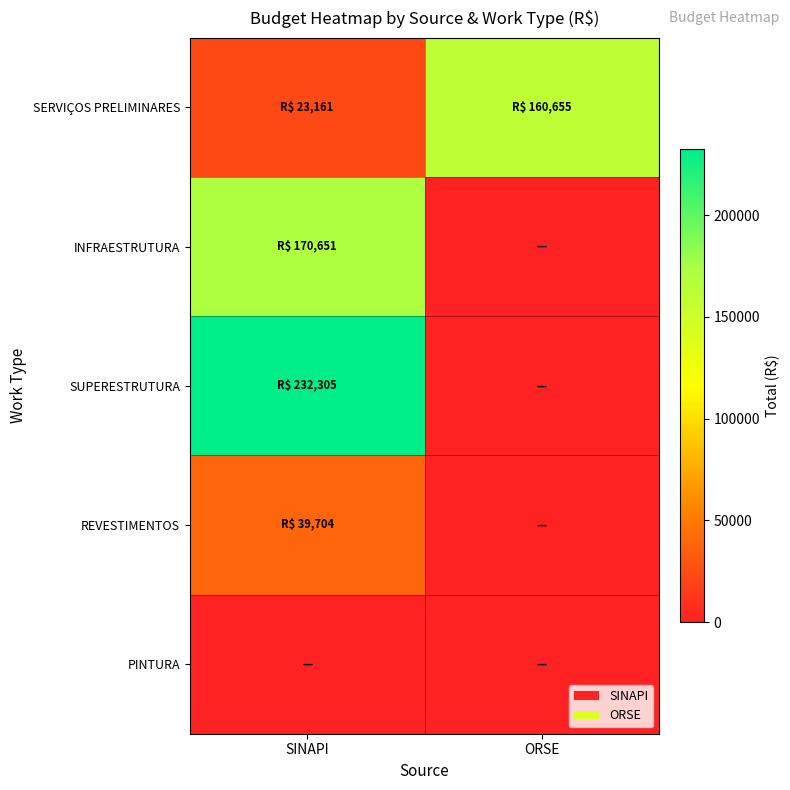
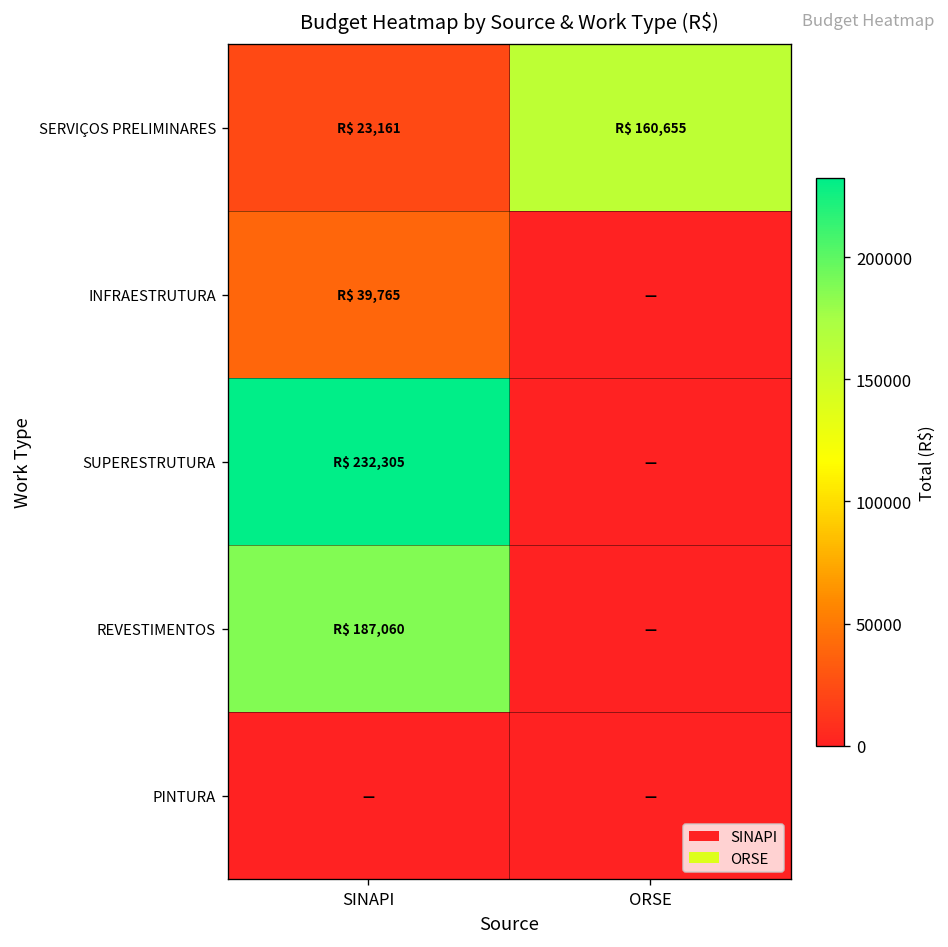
INFRAESTRUTURA, SINAPI: 170,651 -> 39,765
REVESTIMENTOS, SINAPI: 39,704 -> 187,060
